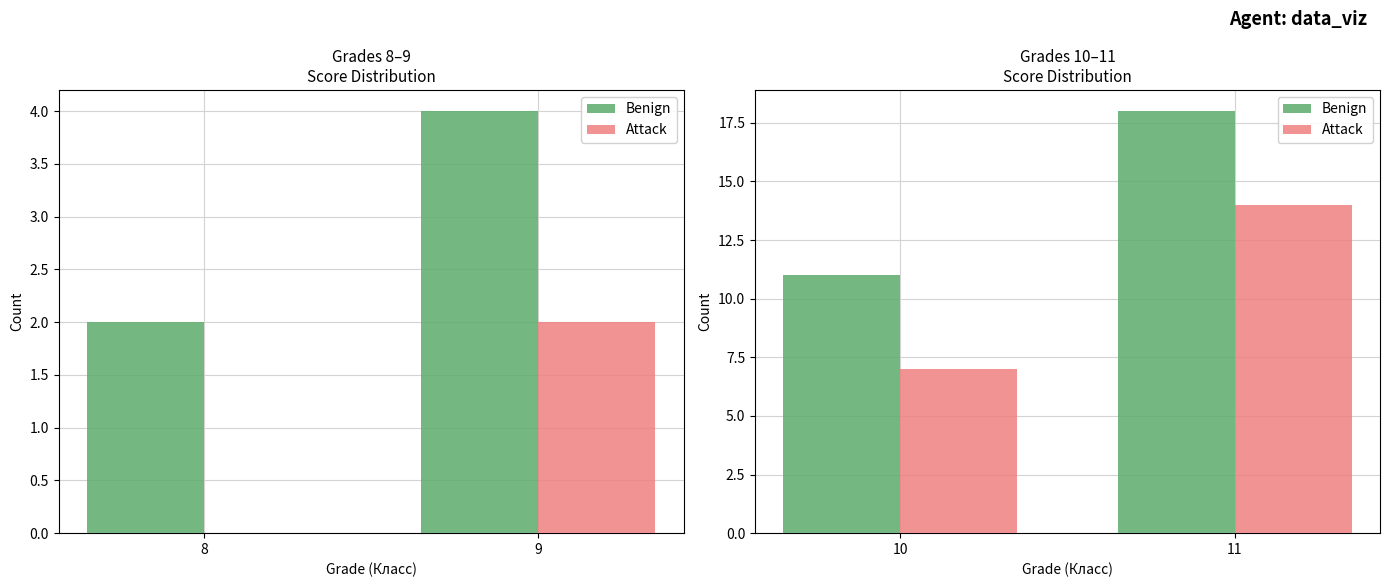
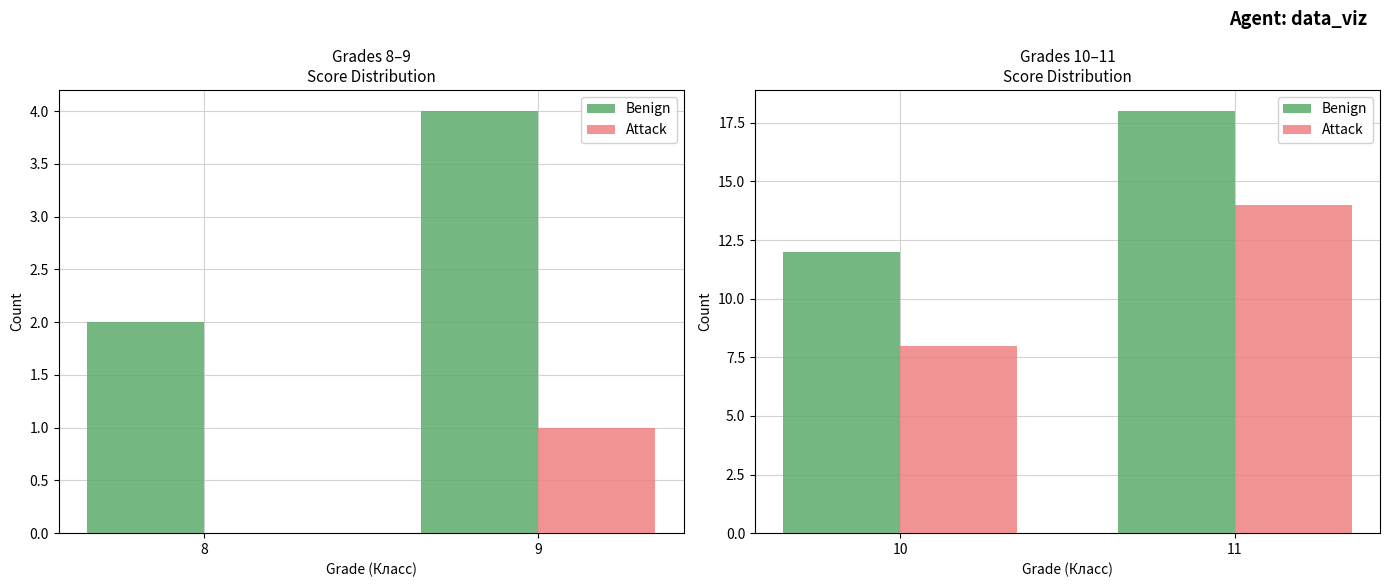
Grades 8–9 Score Distribution, Attack, 9: 2 -> 1
Grades 10–11 Score Distribution, Benign, 10: 11 -> 12
Grades 10–11 Score Distribution, Attack, 10: 7 -> 8
